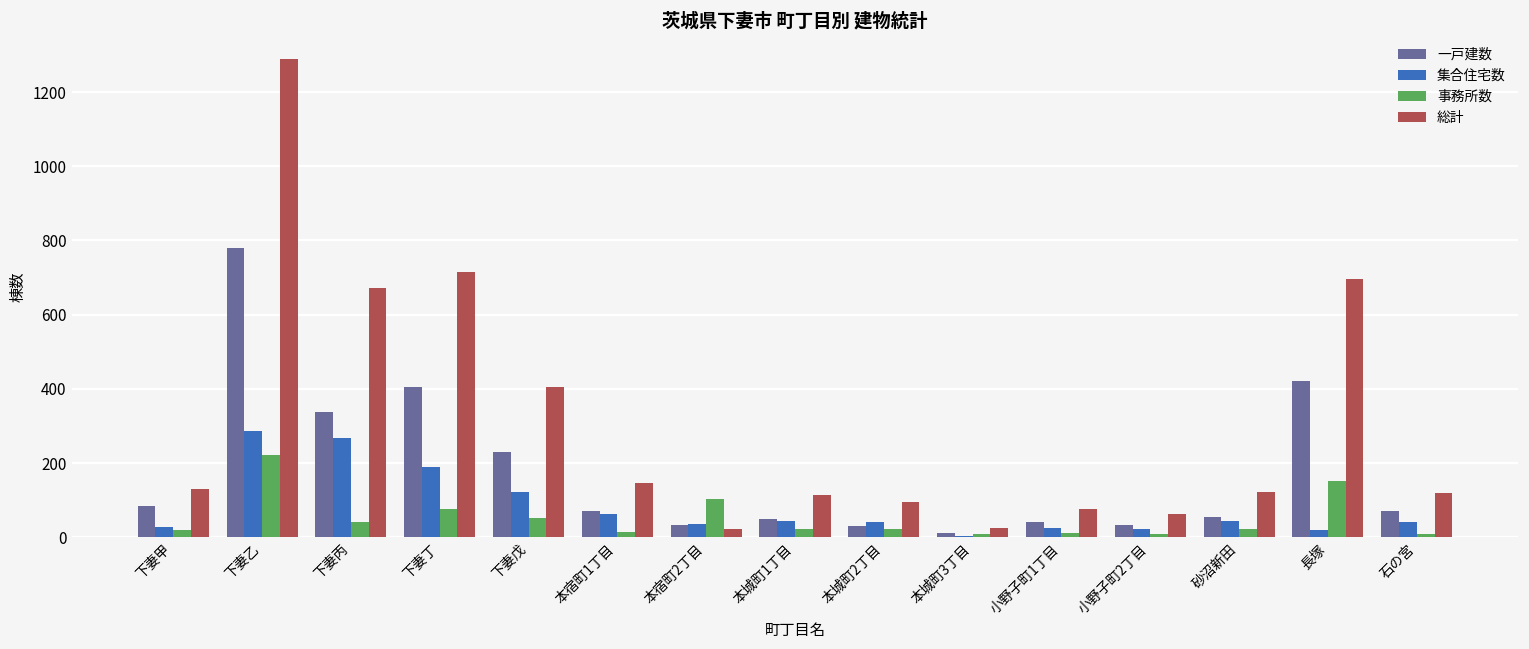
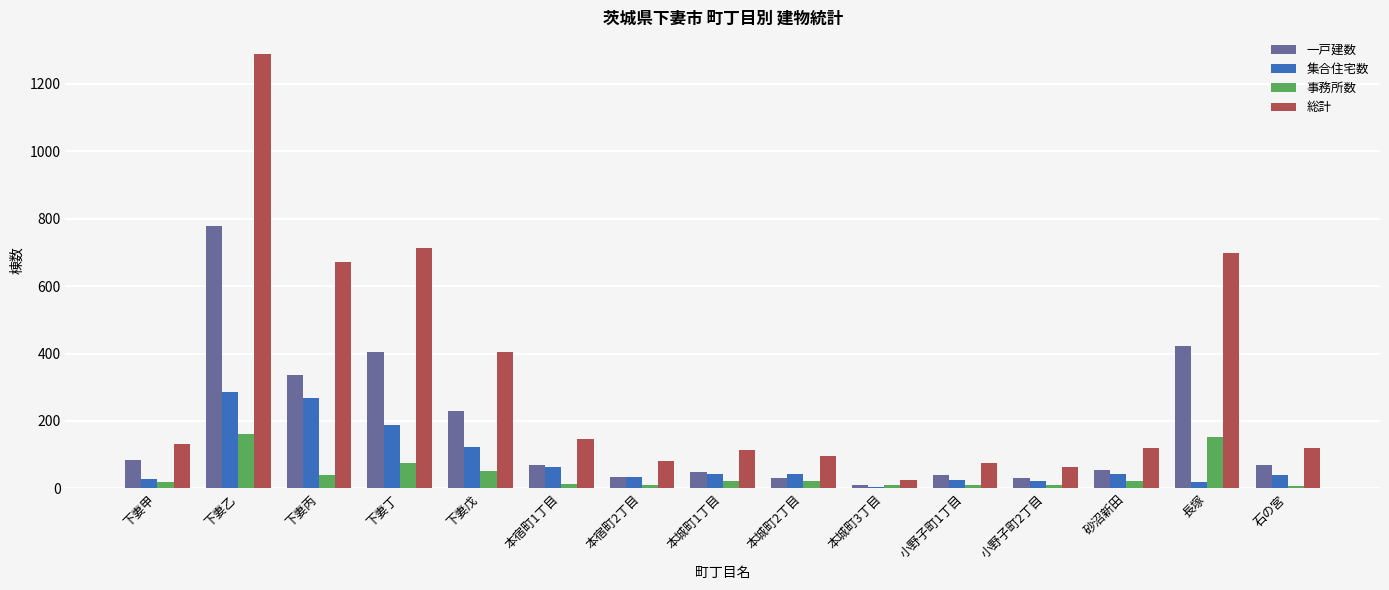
事務所数, 下妻乙: 220 -> 160
事務所数, 本宿町2丁目: 100 -> 10
総計, 本宿町2丁目: 20 -> 80
